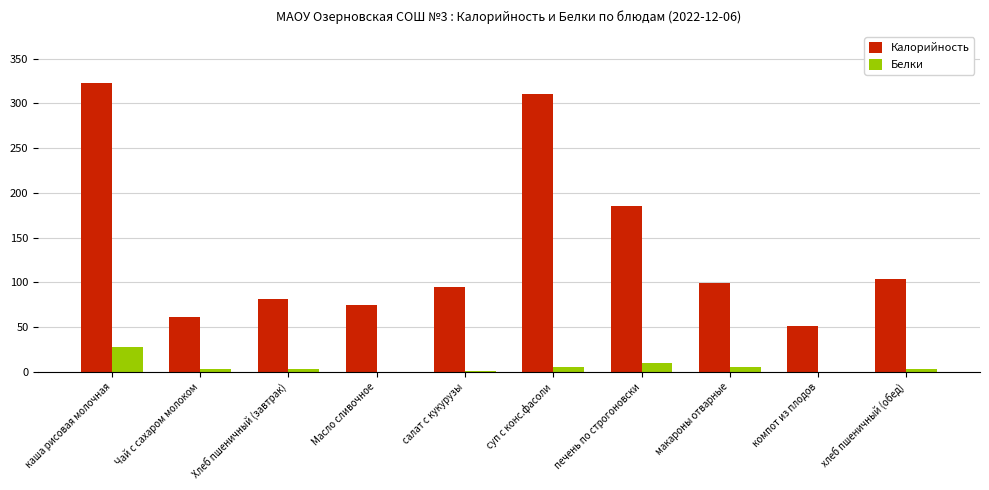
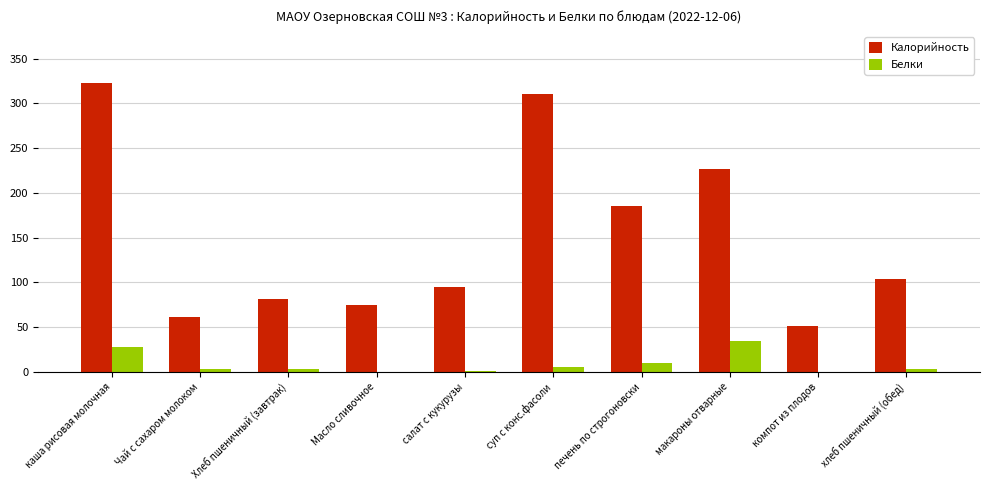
Калорийность, макароны отварные: 100 -> 230
Белки, макароны отварные: 10 -> 40
